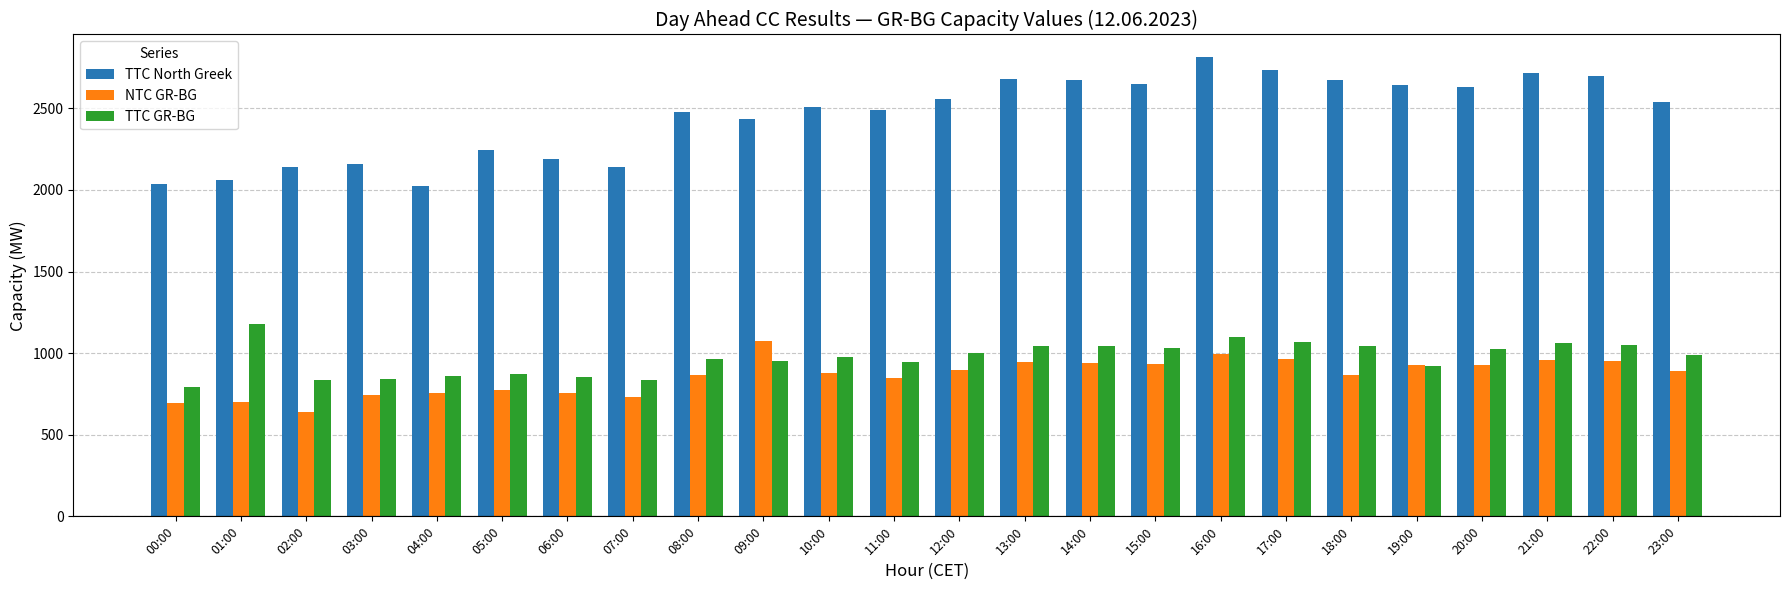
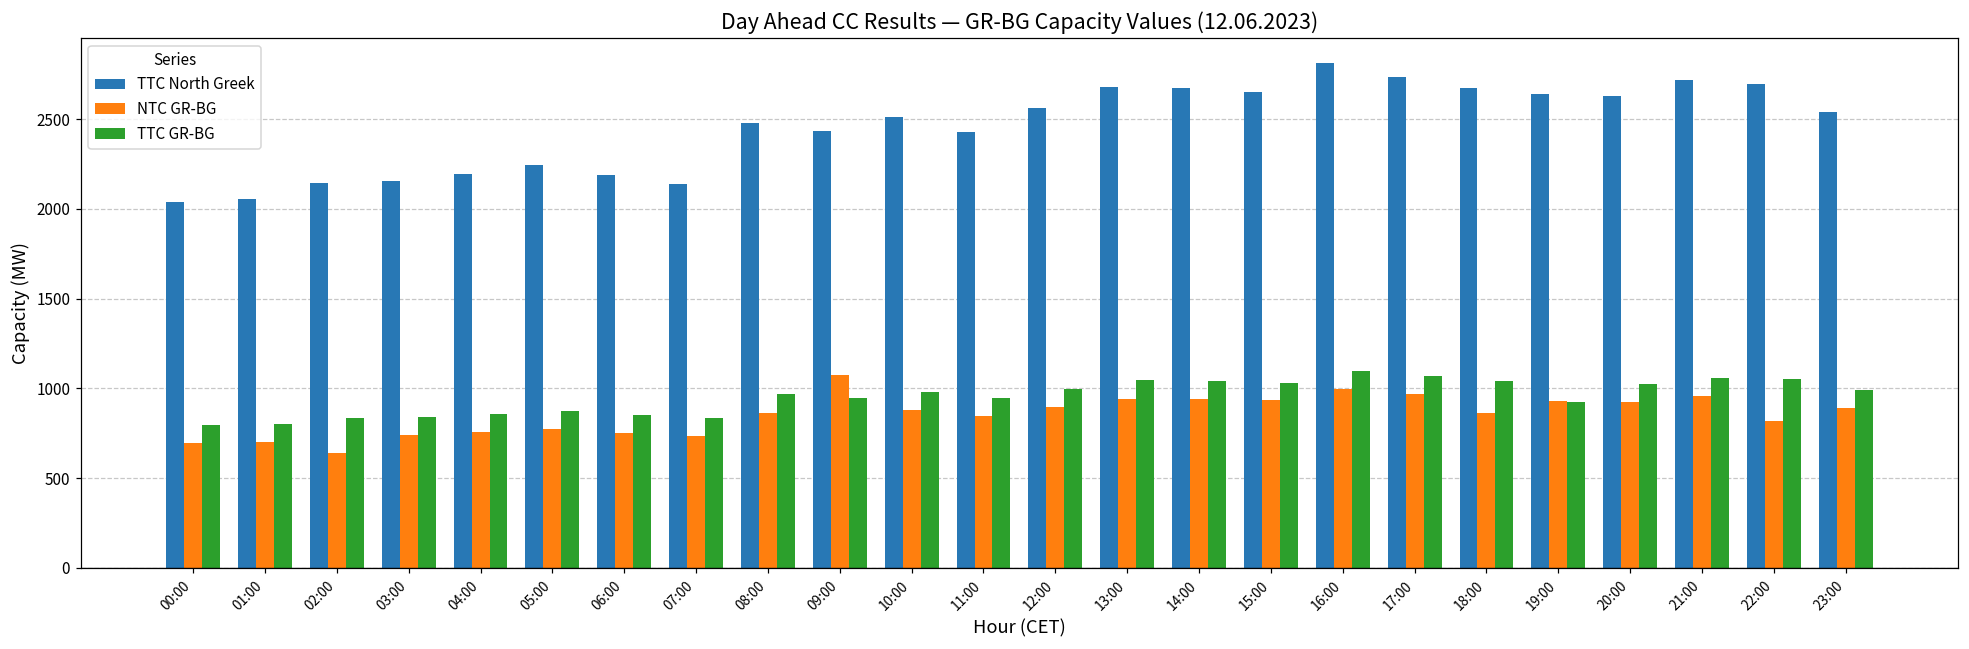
TTC GR-BG, 01:00: 1180 -> 800
TTC North Greek, 04:00: 2020 -> 2200
TTC North Greek, 11:00: 2490 -> 2430
NTC GR-BG, 22:00: 950 -> 820
